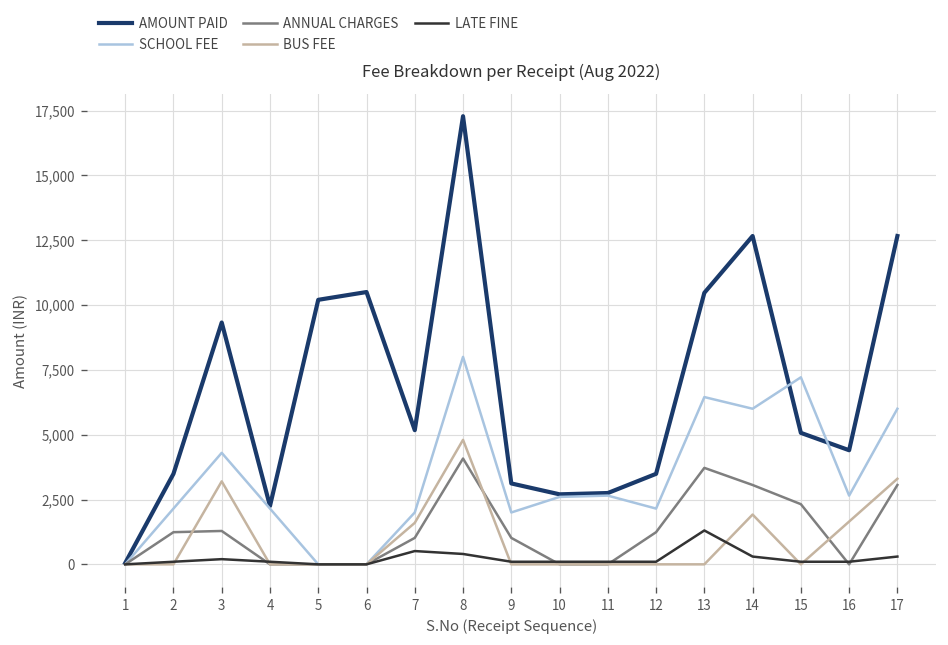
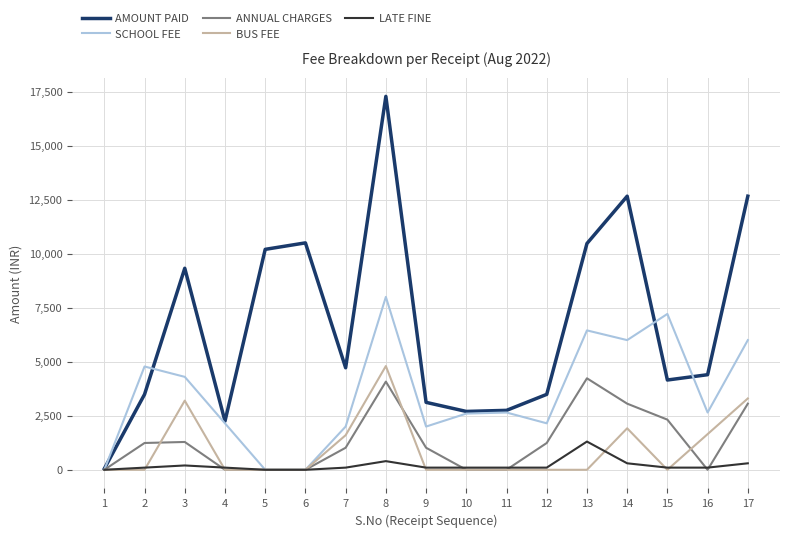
SCHOOL FEE, 2: 2,200 -> 4,800
AMOUNT PAID, 7: 5,200 -> 4,700
LATE FINE, 7: 500 -> 100
ANNUAL CHARGES, 13: 3,700 -> 4,200
AMOUNT PAID, 15: 5,100 -> 4,200
